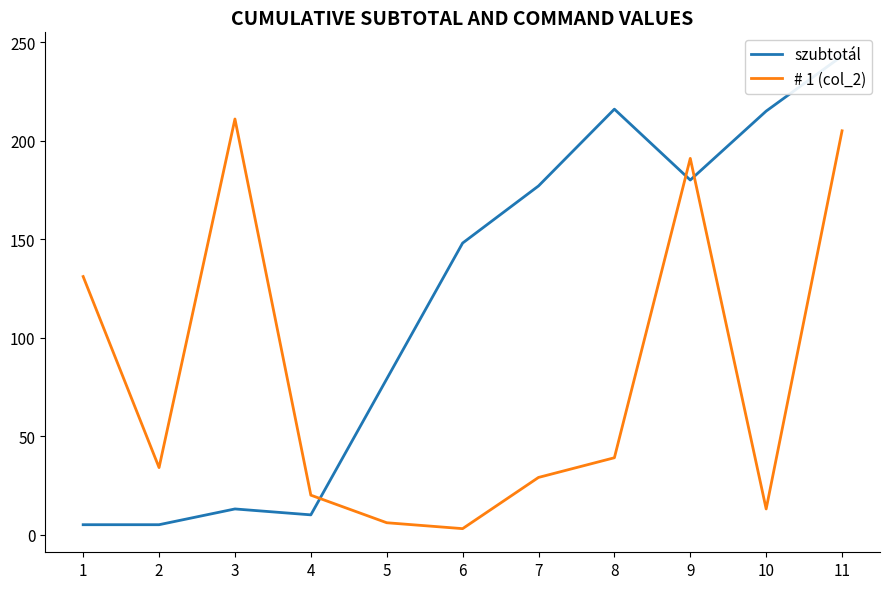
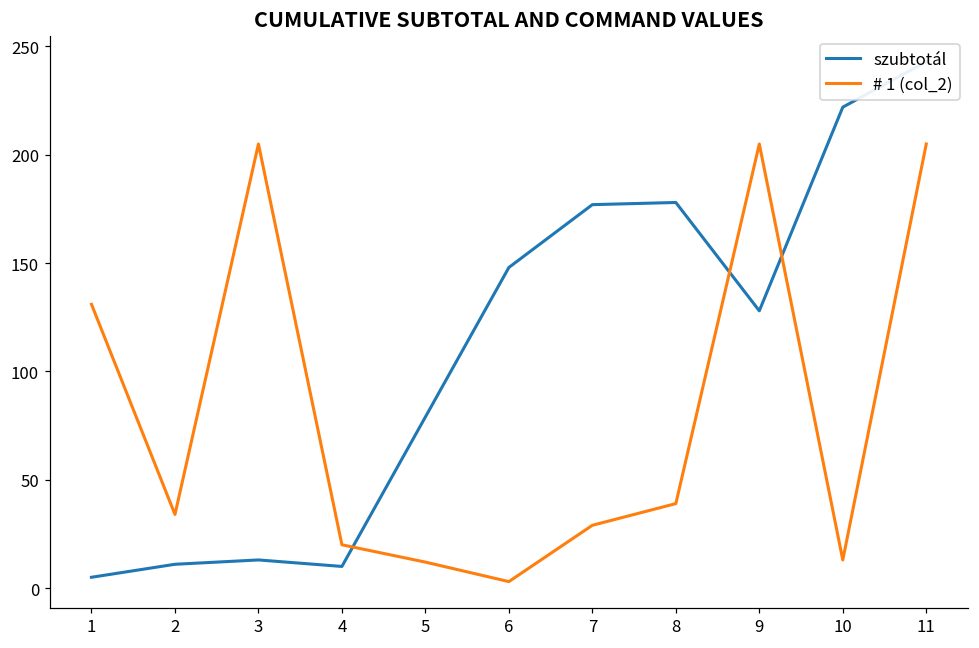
szubtotál, 2: 5 -> 11
# 1 (col_2), 3: 211 -> 205
# 1 (col_2), 5: 6 -> 12
szubtotál, 8: 216 -> 178
szubtotál, 9: 180 -> 128
# 1 (col_2), 9: 191 -> 205
szubtotál, 10: 215 -> 222
